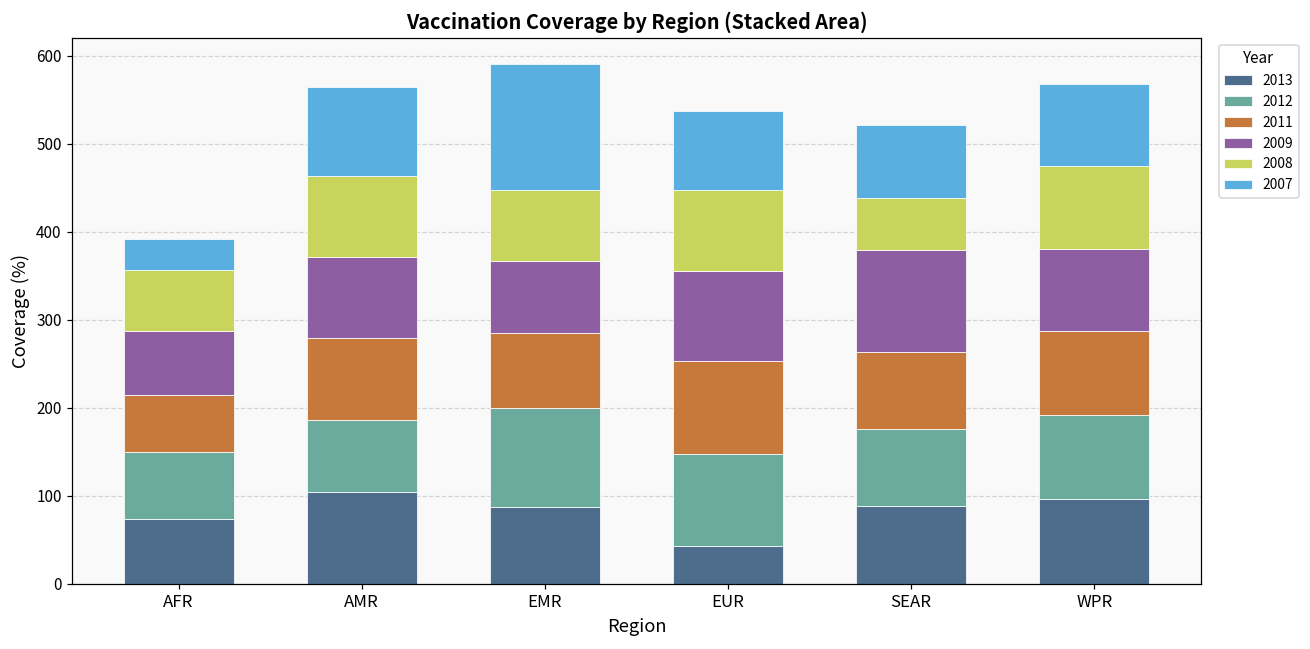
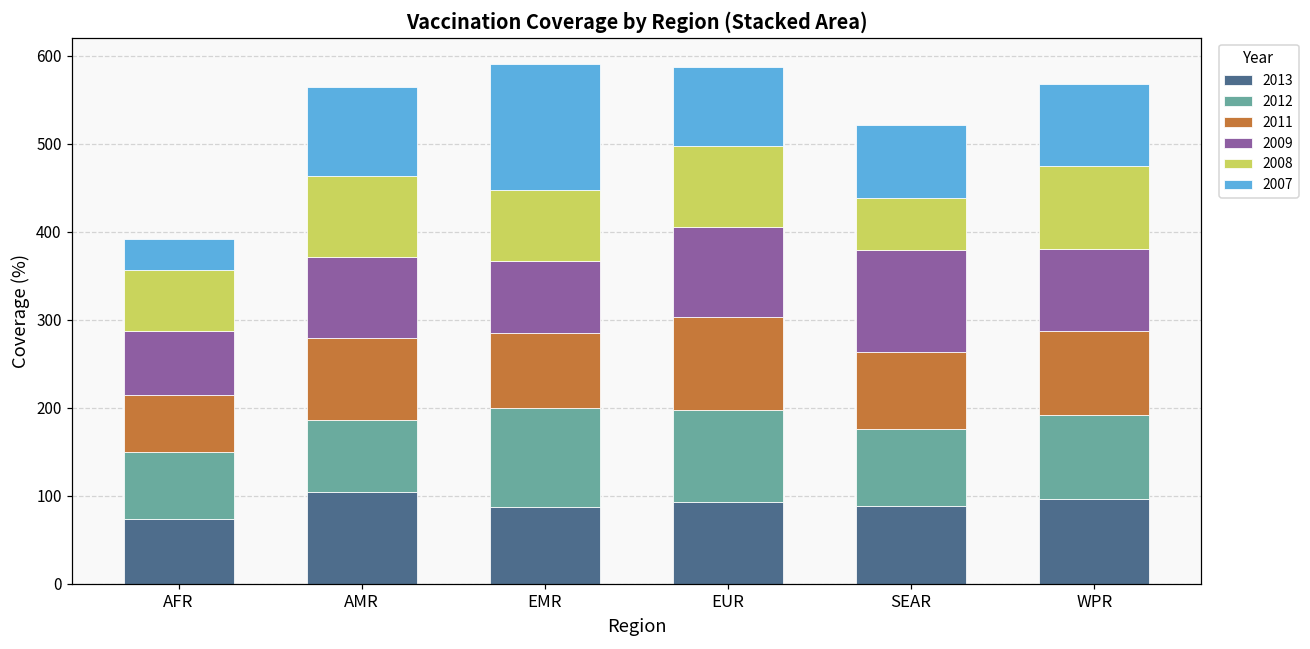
2013, EUR: 40 -> 90
